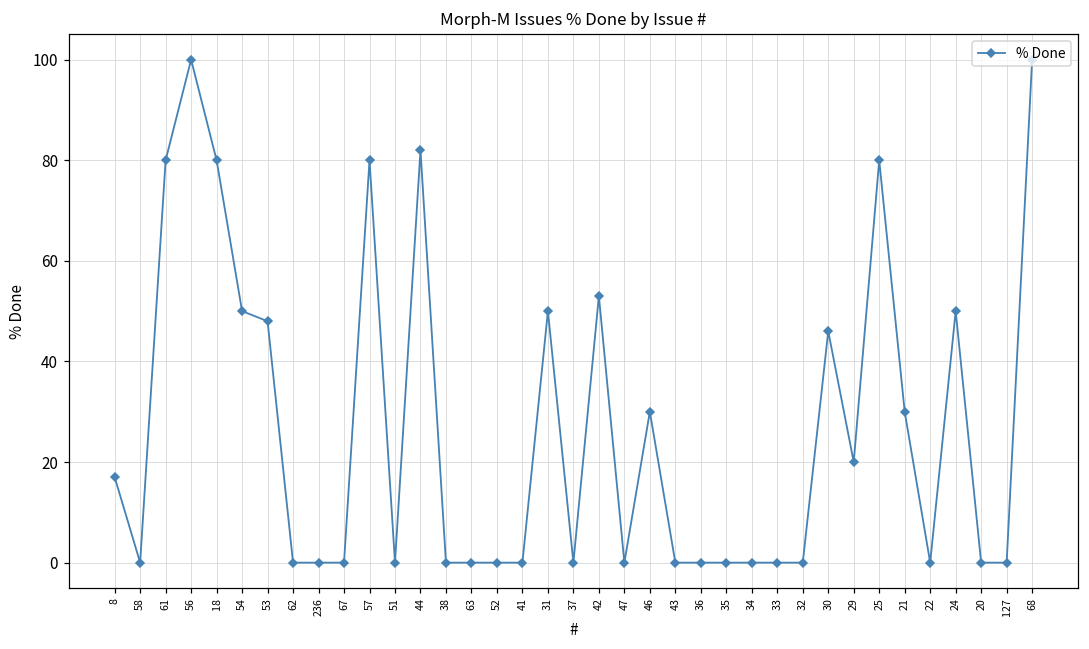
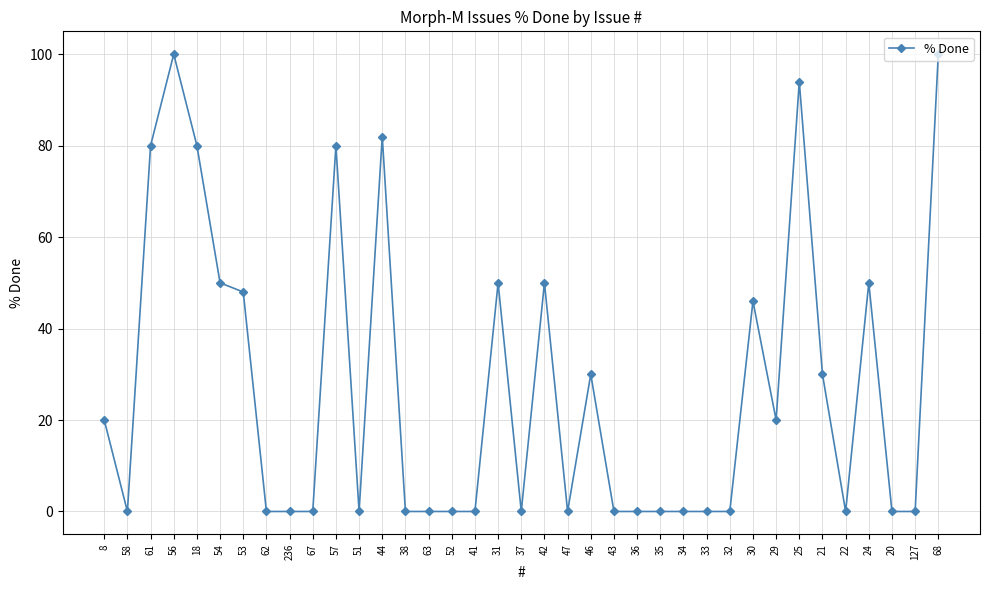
8: 17 -> 20
42: 53 -> 50
25: 80 -> 94
